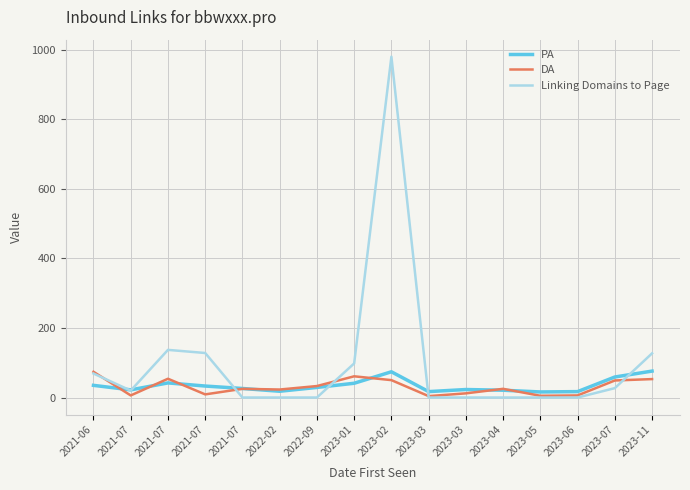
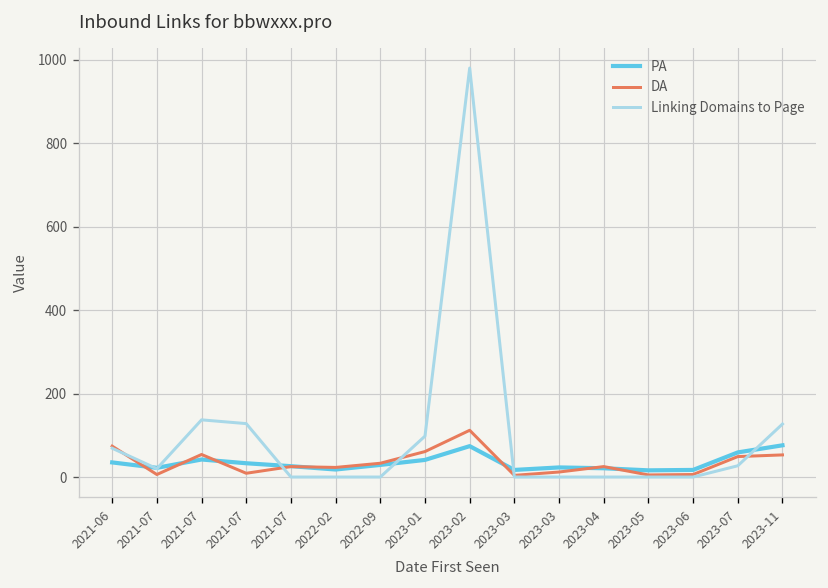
DA, 2023-02: 50 -> 110
